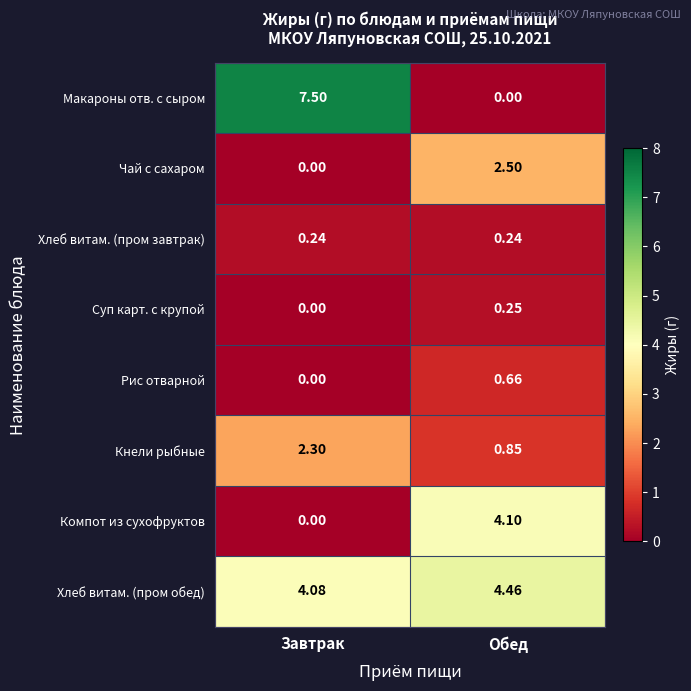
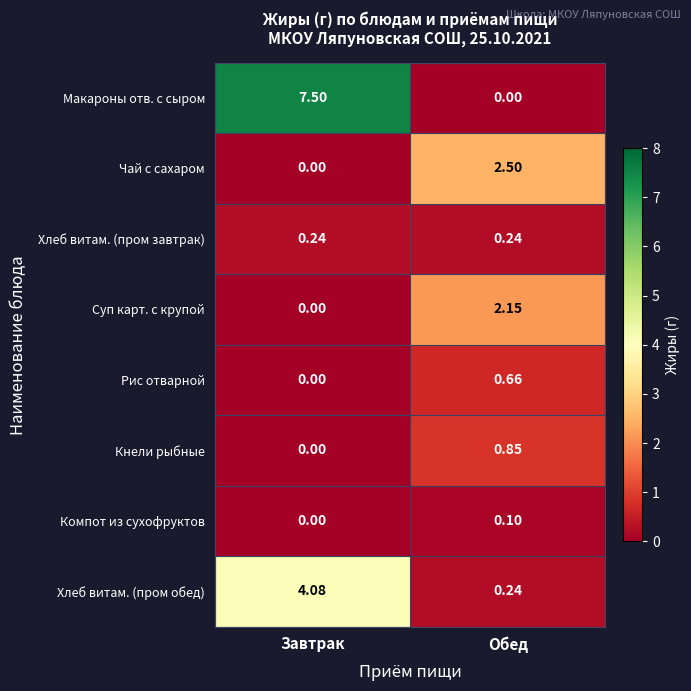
Суп карт. с крупой, Обед: 0.25 -> 2.15
Кнели рыбные, Завтрак: 2.30 -> 0.00
Компот из сухофруктов, Обед: 4.10 -> 0.10
Хлеб витам. (пром обед), Обед: 4.46 -> 0.24
